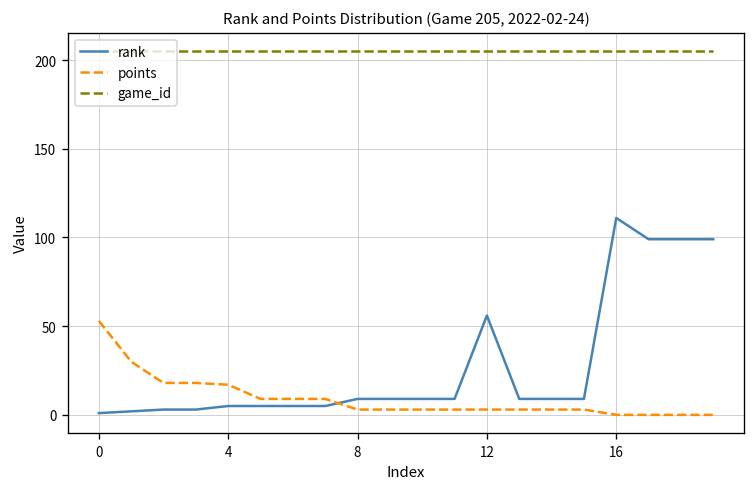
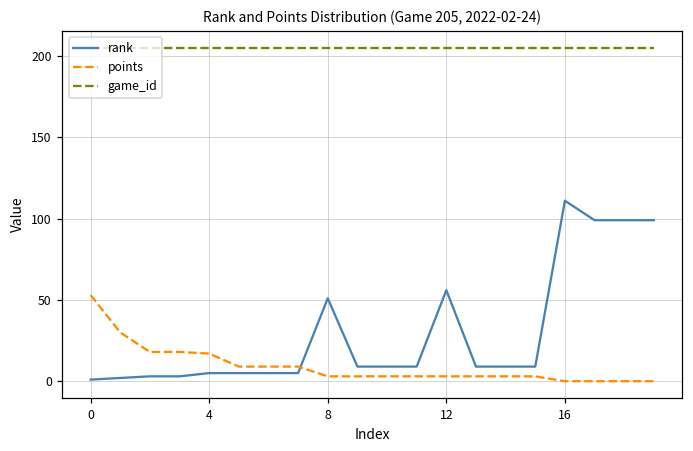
rank, 8: 9 -> 51
